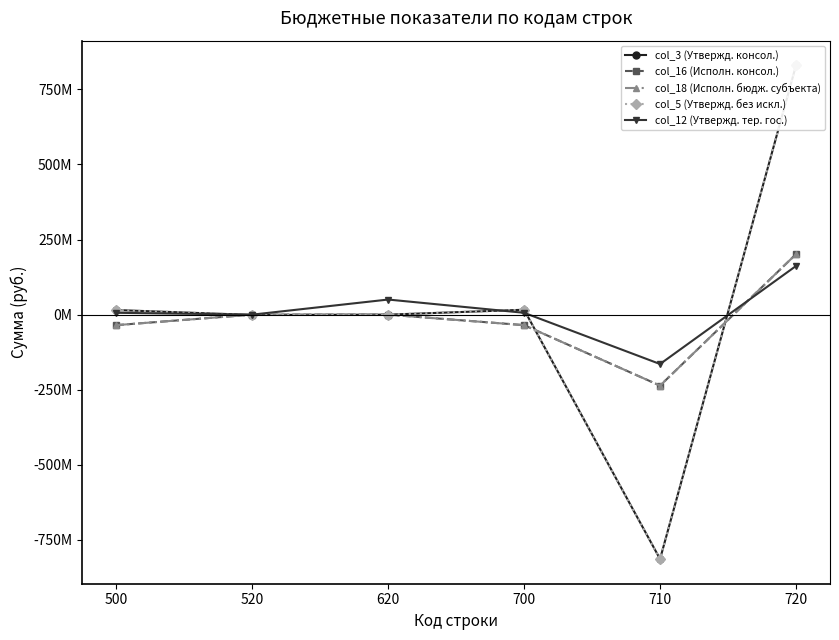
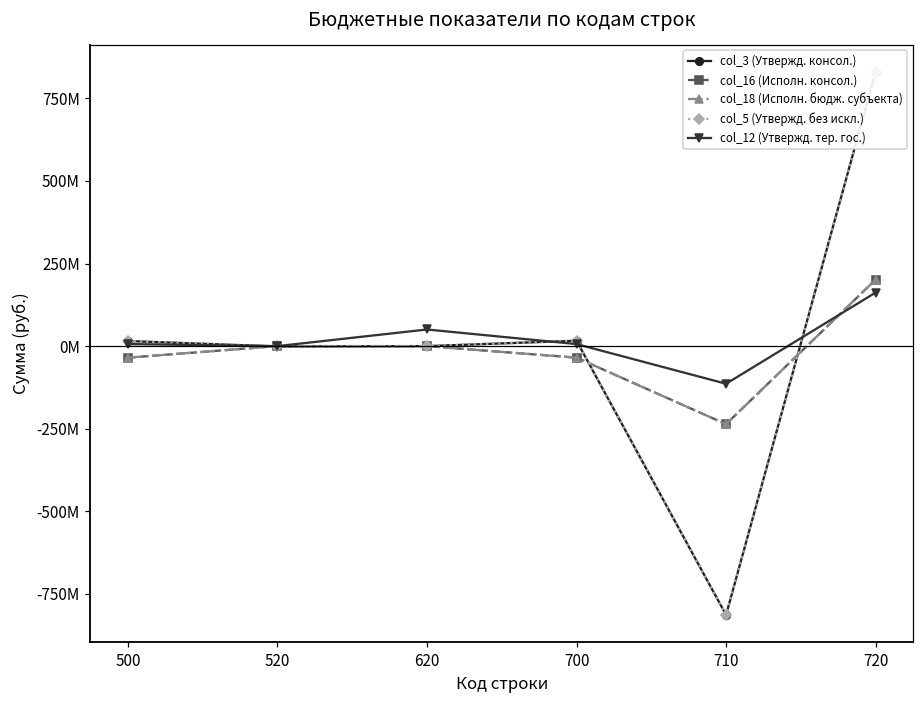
col_12 (Утвержд. тер. гос.), 710: -160000000 -> -110000000
